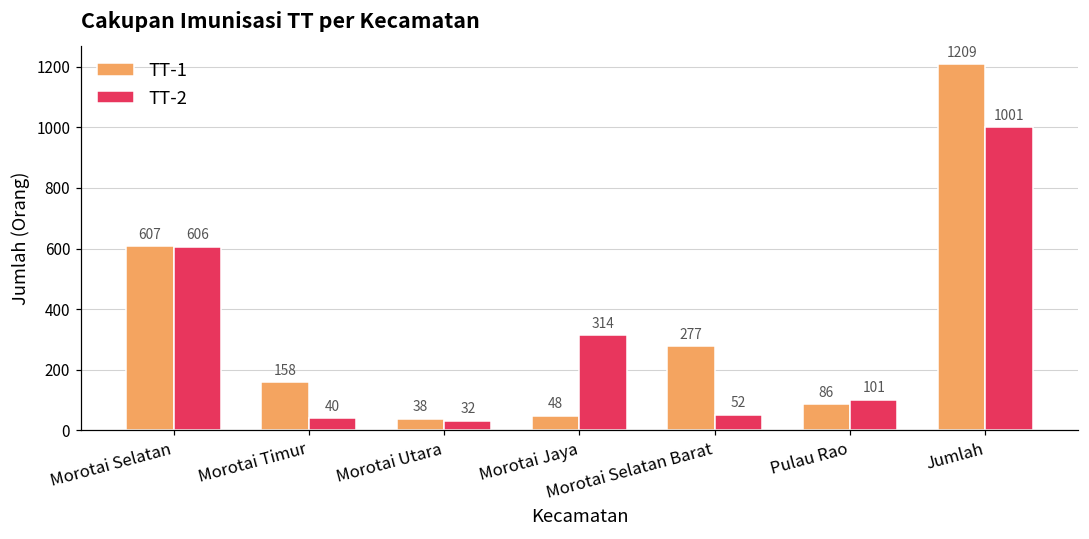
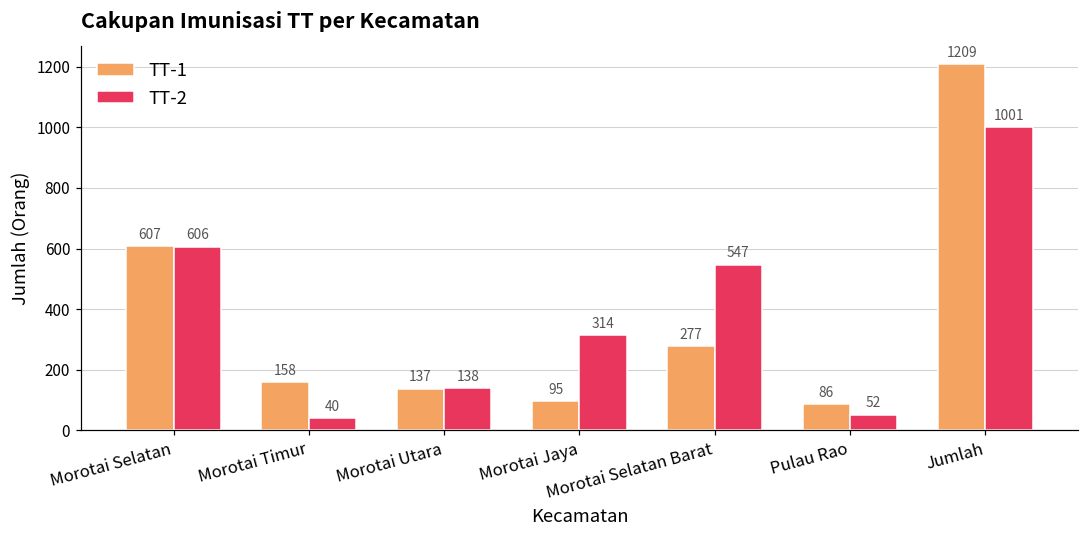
TT-1, Morotai Utara: 38 -> 137
TT-2, Morotai Utara: 32 -> 138
TT-1, Morotai Jaya: 48 -> 95
TT-2, Morotai Selatan Barat: 52 -> 547
TT-2, Pulau Rao: 101 -> 52
